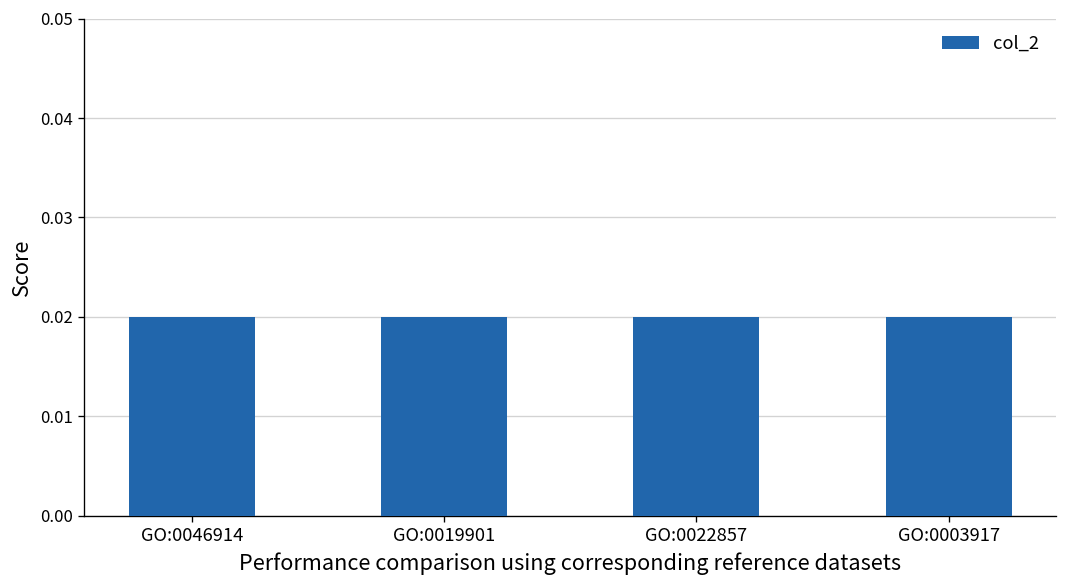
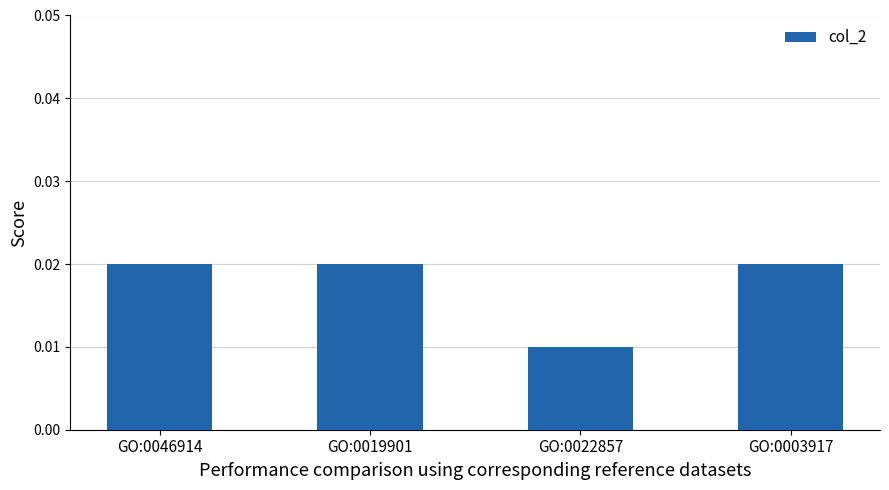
GO:0022857: 0.02 -> 0.01
